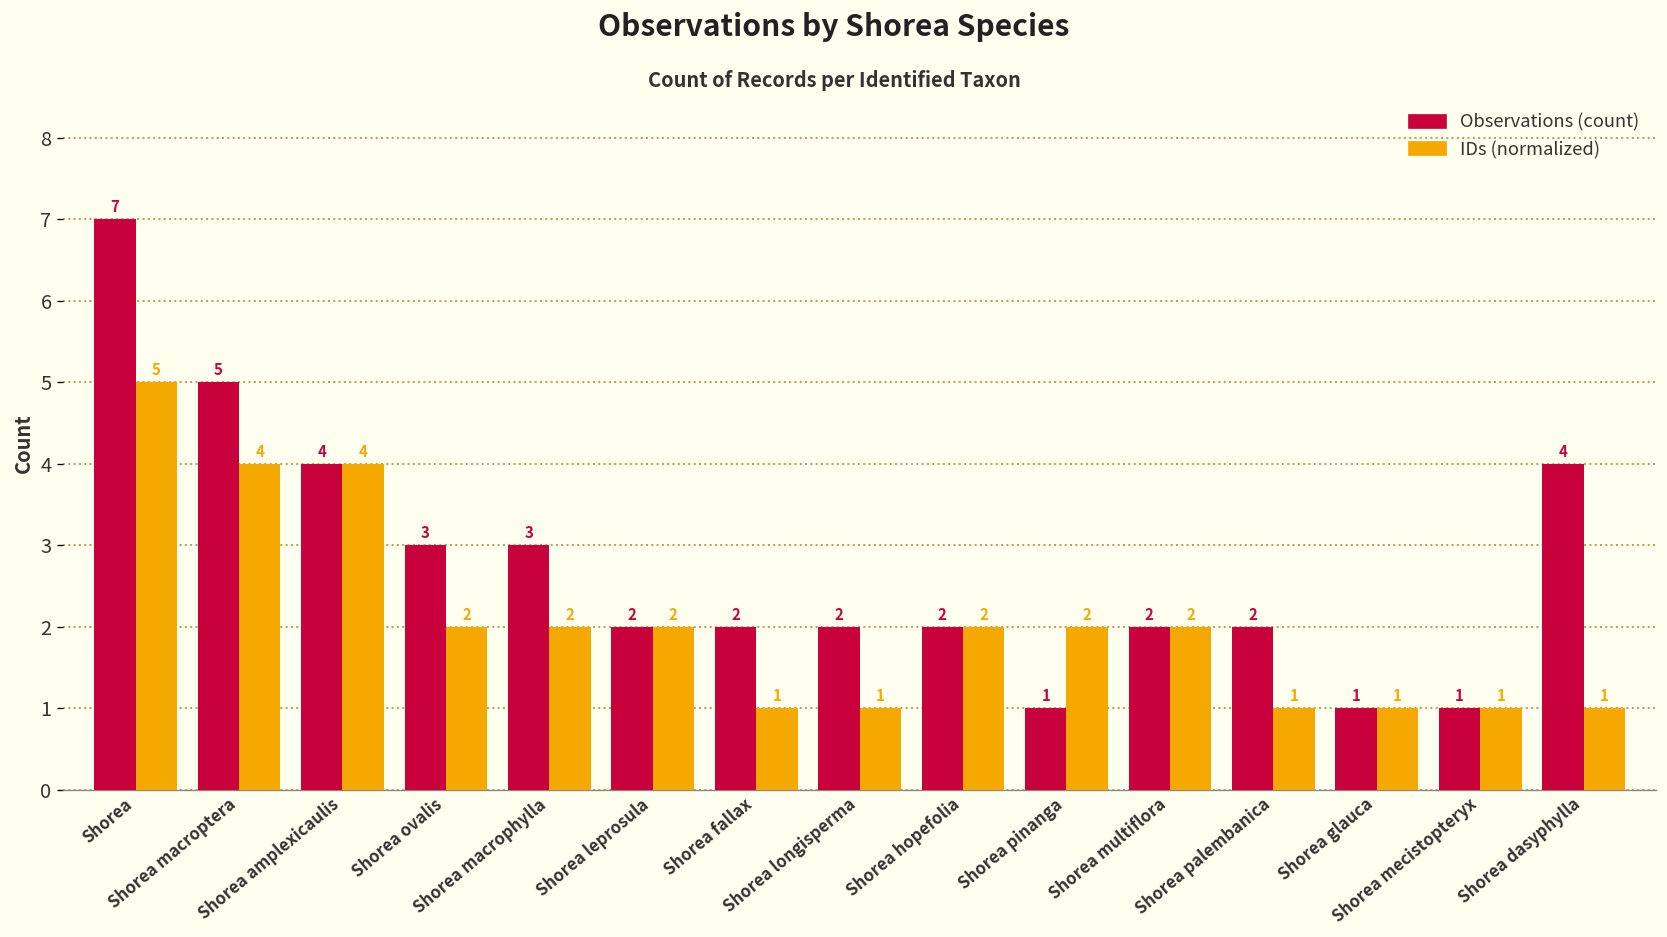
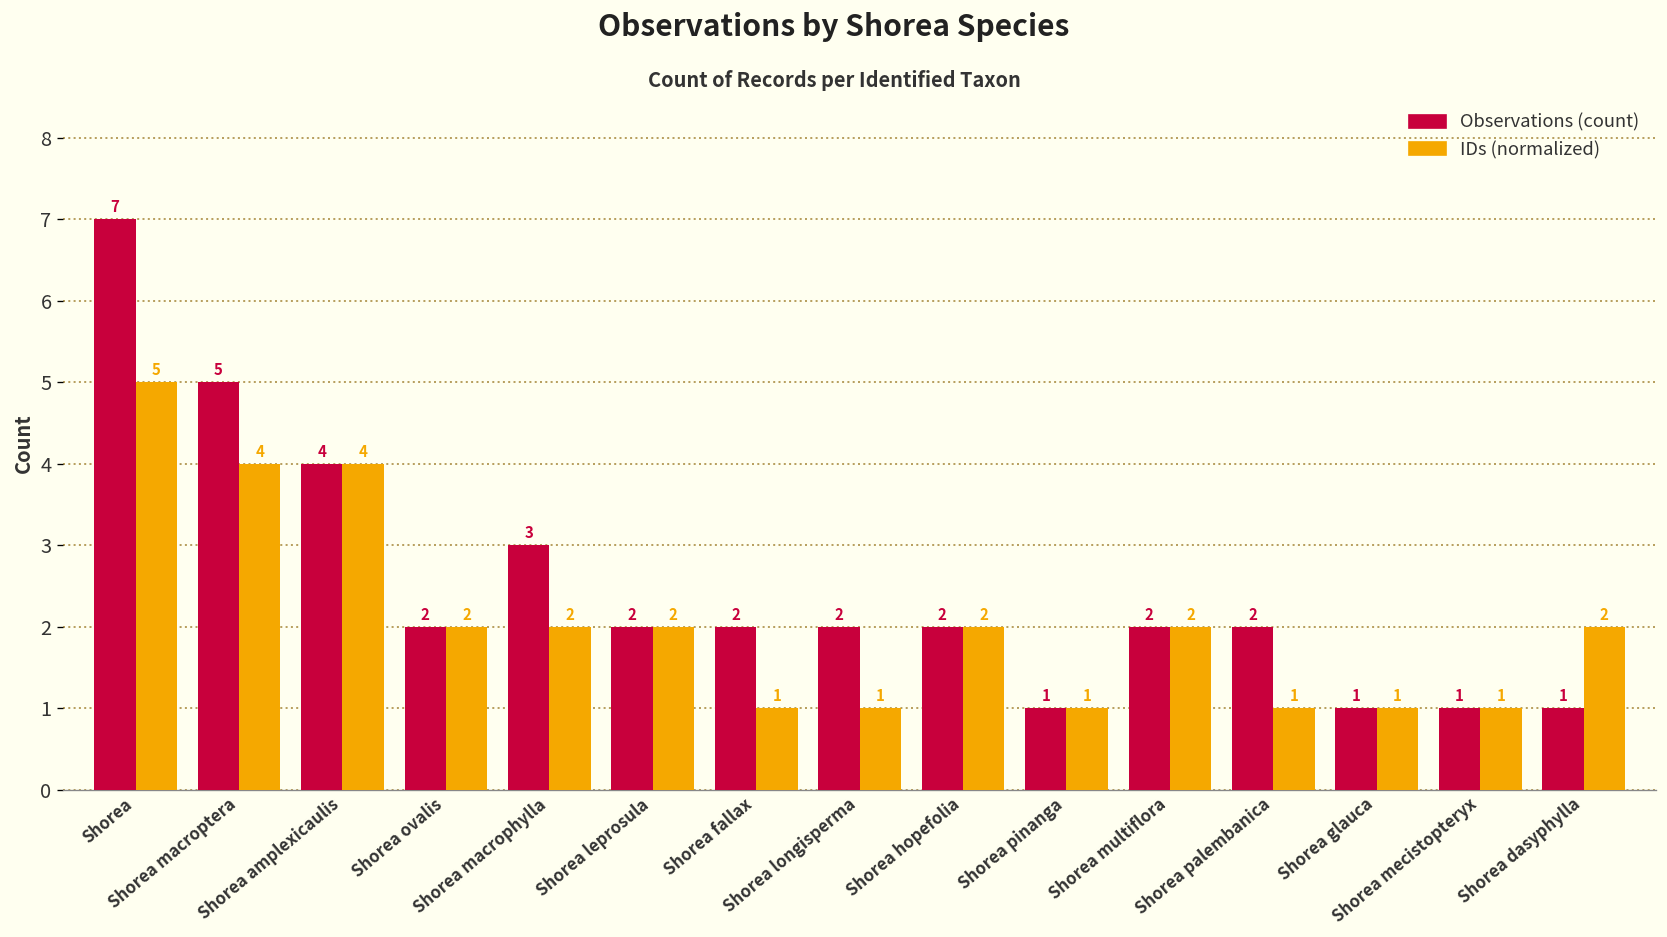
Observations (count), Shorea ovalis: 3 -> 2
IDs (normalized), Shorea pinanga: 2 -> 1
Observations (count), Shorea dasyphylla: 4 -> 1
IDs (normalized), Shorea dasyphylla: 1 -> 2
